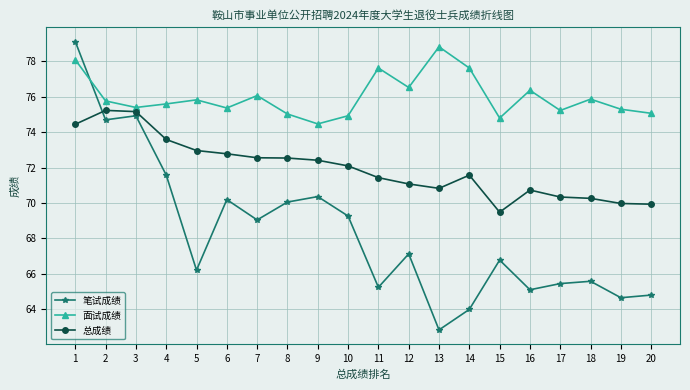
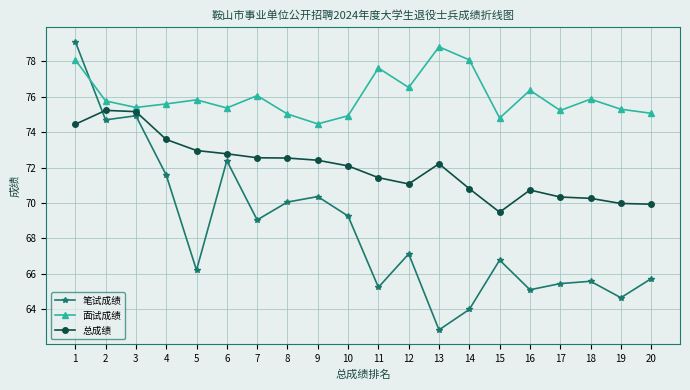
笔试成绩, 6: 70.2 -> 72.4
总成绩, 13: 70.8 -> 72.2
面试成绩, 14: 77.6 -> 78.1
总成绩, 14: 71.6 -> 70.8
笔试成绩, 20: 64.8 -> 65.7
